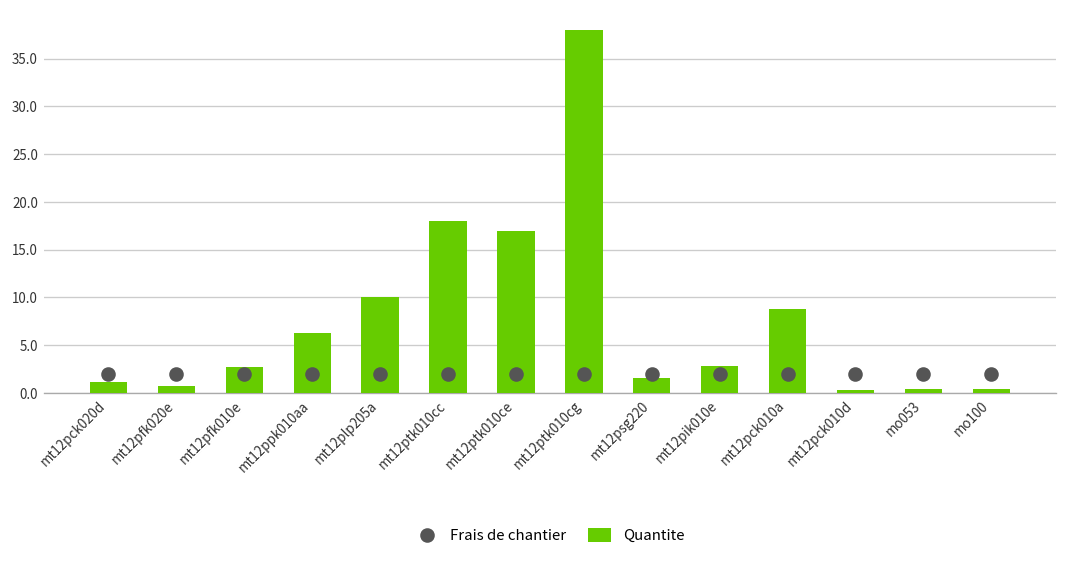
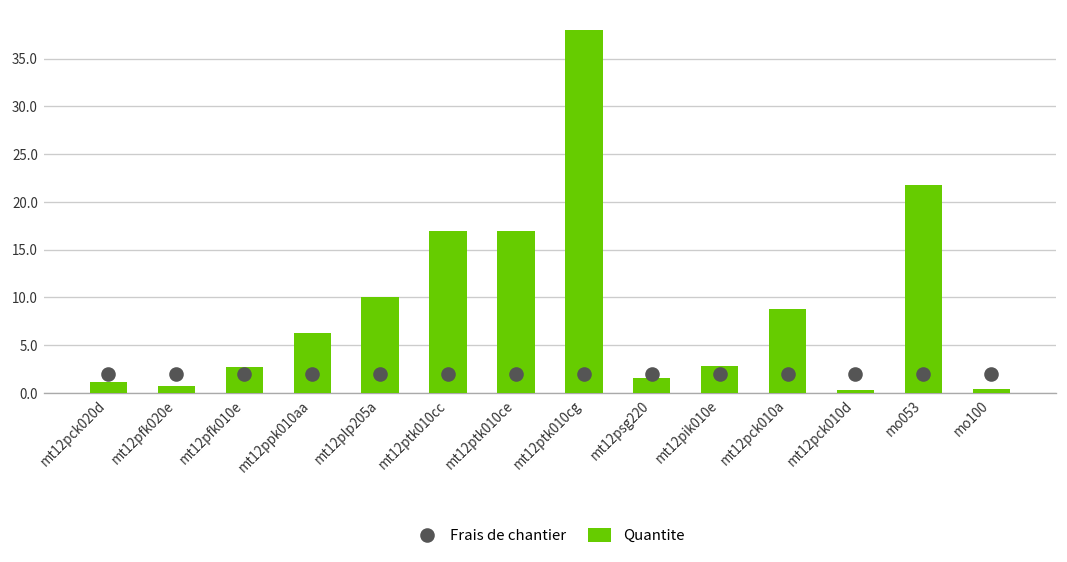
Quantite, mt12ptk010cc: 18 -> 17
Quantite, mo053: 0 -> 22
